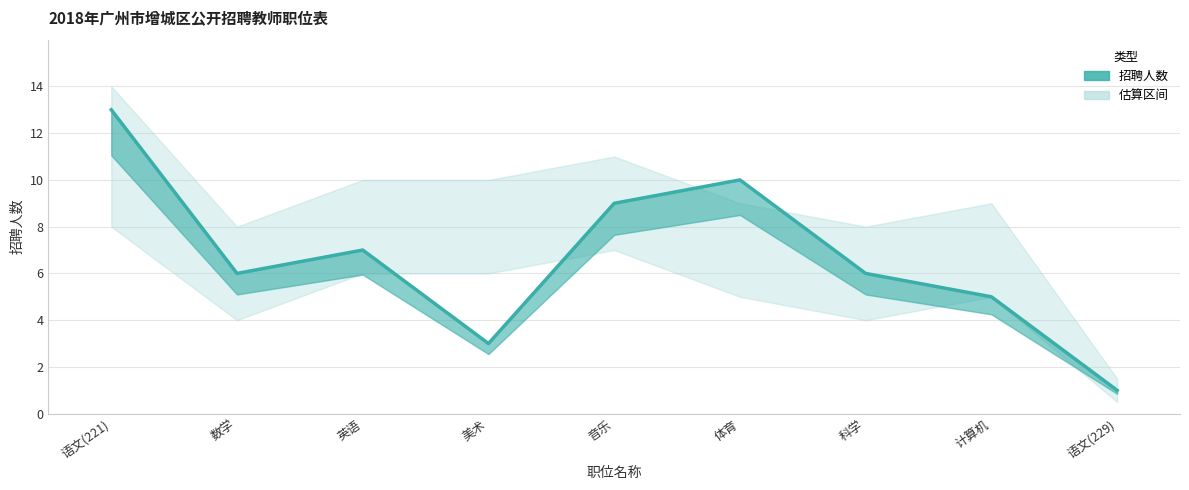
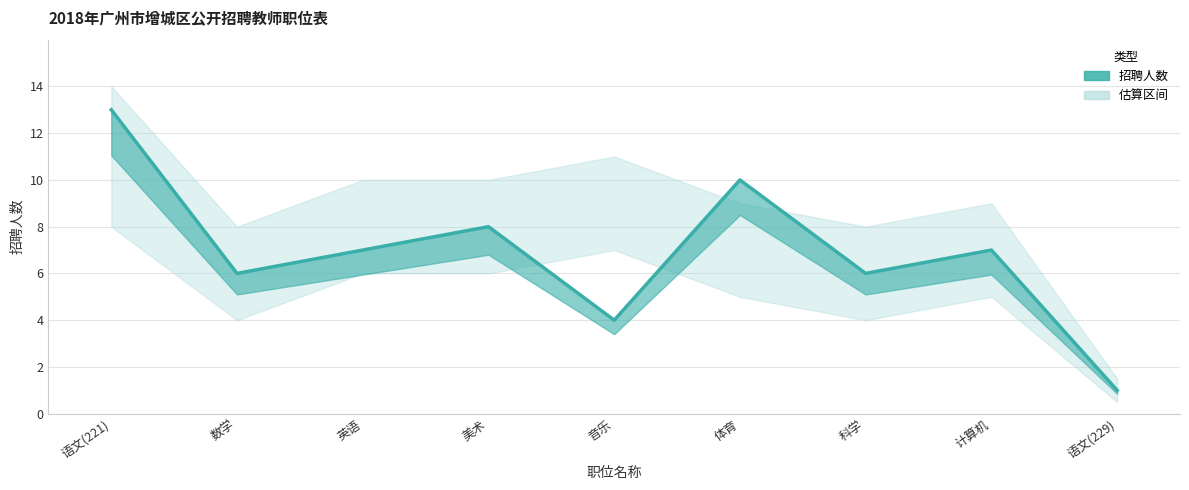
招聘人数, 美术: 3 -> 8
招聘人数, 音乐: 9 -> 4
招聘人数, 计算机: 5 -> 7
